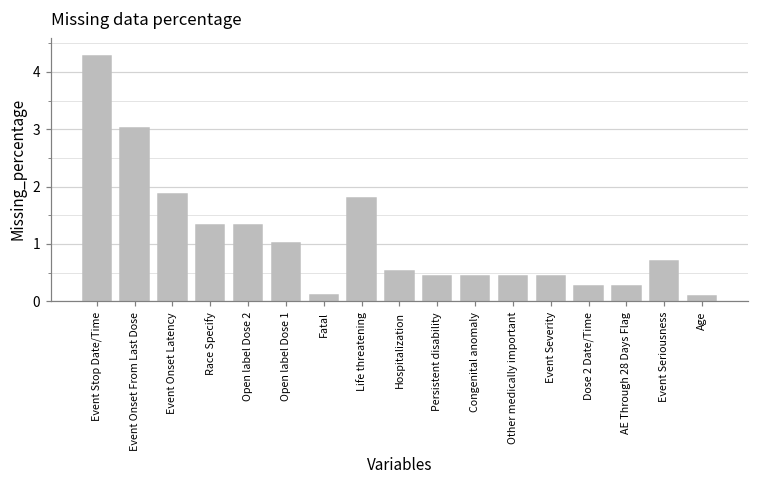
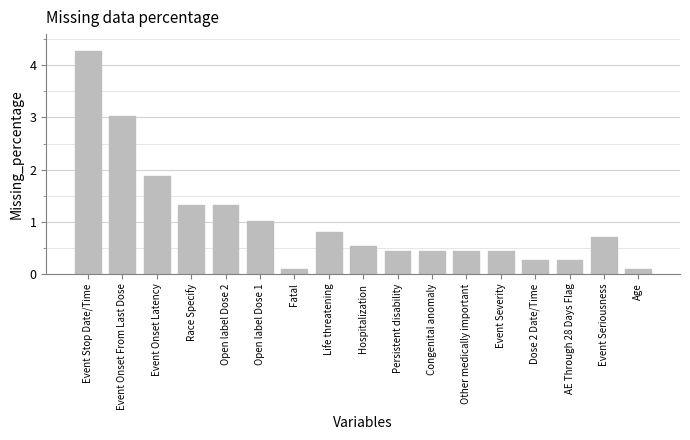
Life threatening: 1.8 -> 0.8
